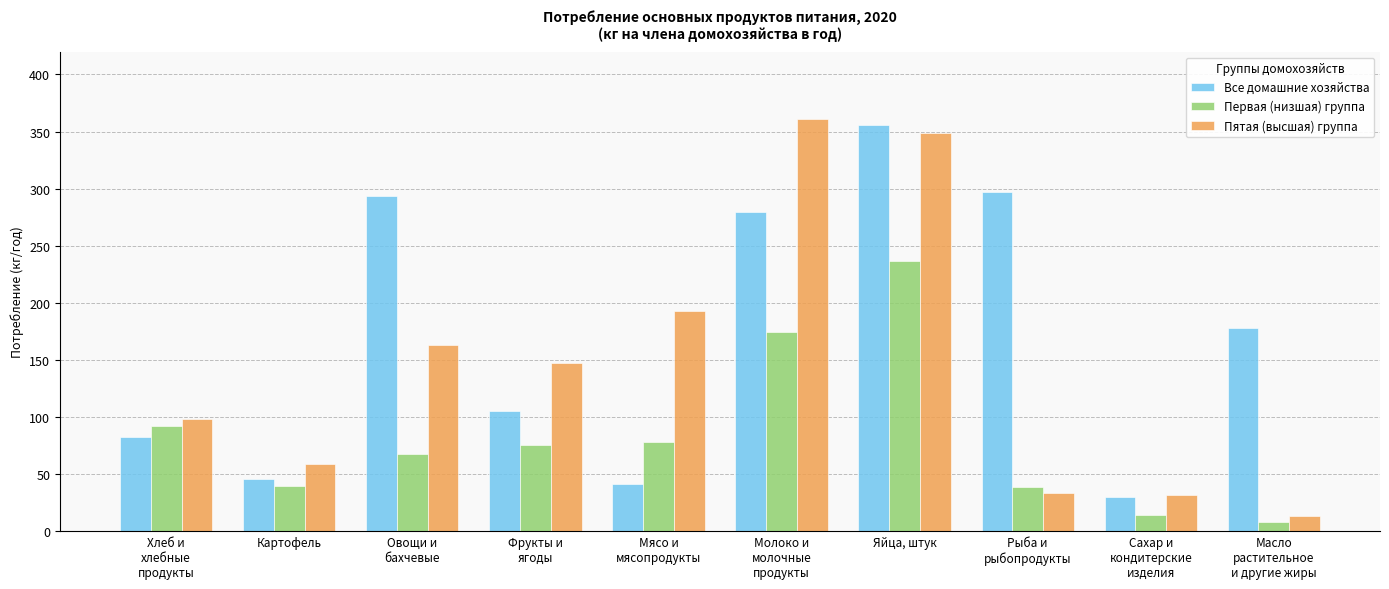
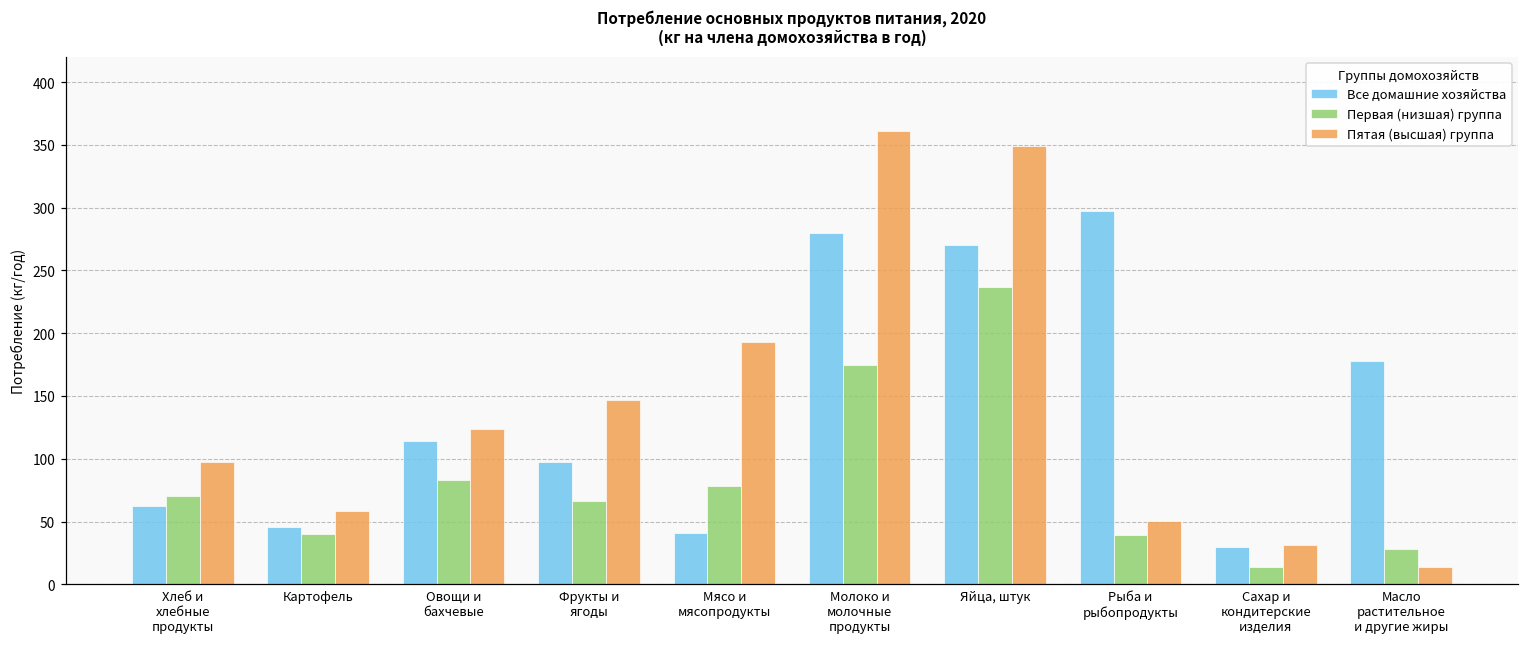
Все домашние хозяйства, Хлеб и хлебные продукты: 82 -> 62
Первая (низшая) группа, Хлеб и хлебные продукты: 92 -> 70
Все домашние хозяйства, Овощи и бахчевые: 294 -> 114
Первая (низшая) группа, Овощи и бахчевые: 68 -> 83
Пятая (высшая) группа, Овощи и бахчевые: 163 -> 124
Все домашние хозяйства, Фрукты и ягоды: 105 -> 97
Первая (низшая) группа, Фрукты и ягоды: 75 -> 66
Все домашние хозяйства, Яйца, штук: 356 -> 270
Пятая (высшая) группа, Рыба и рыбопродукты: 34 -> 51
Первая (низшая) группа, Масло растительное и другие жиры: 8 -> 28
